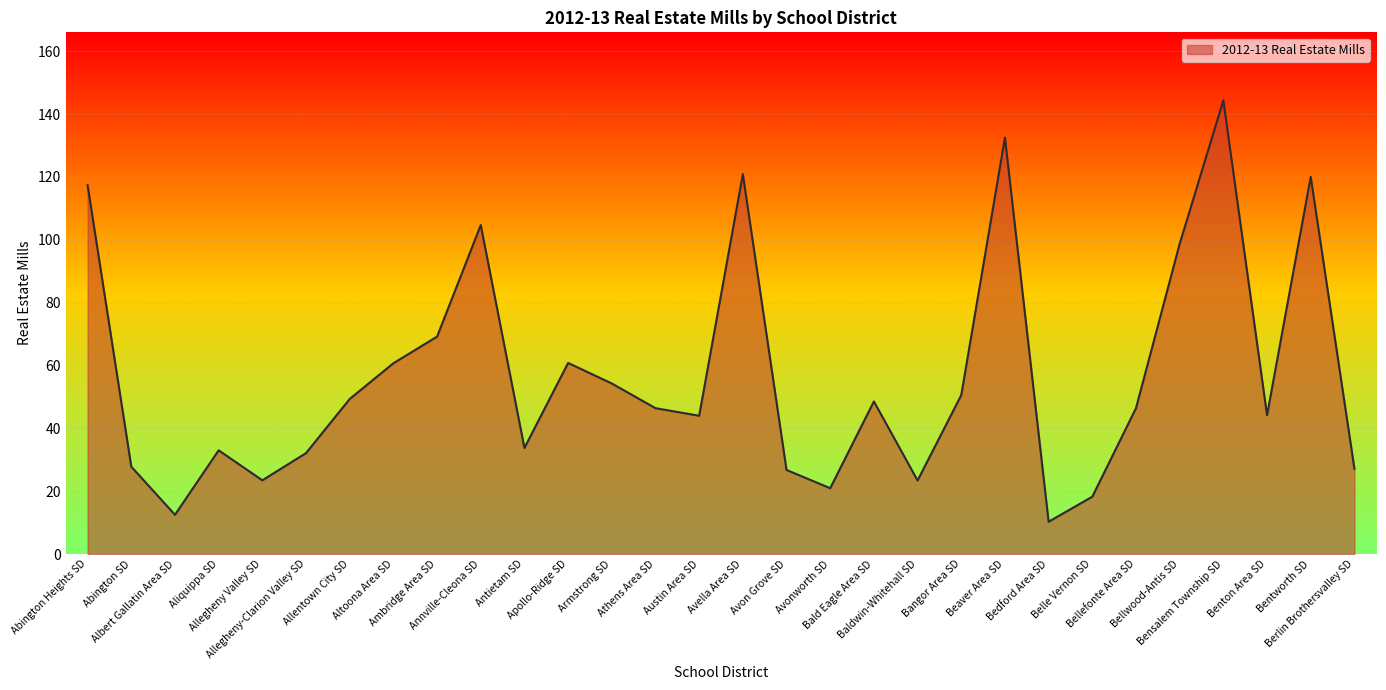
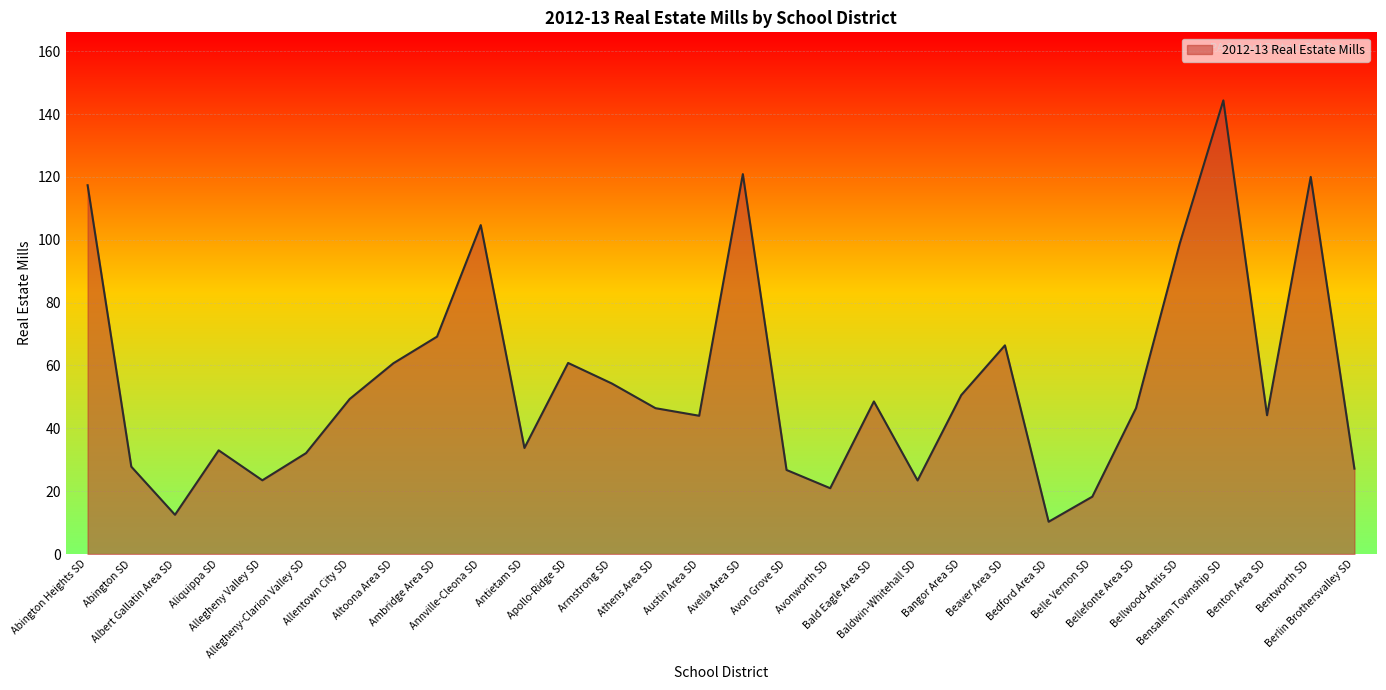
Beaver Area SD: 133 -> 66
